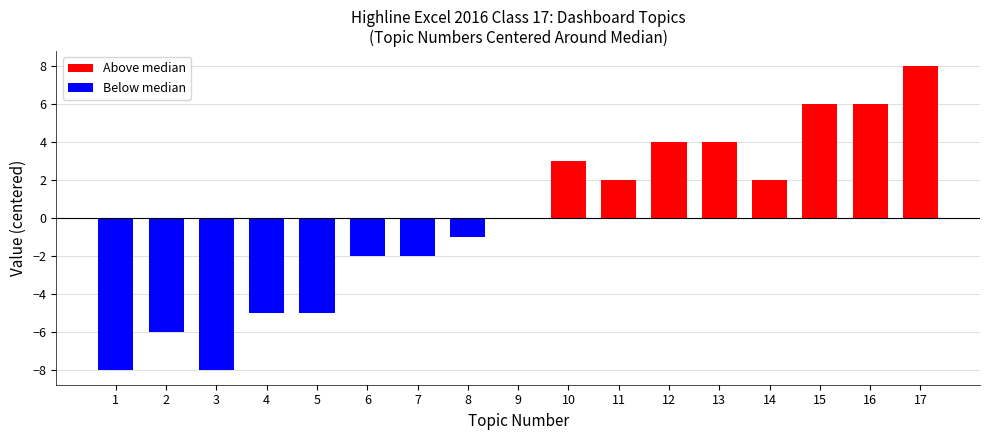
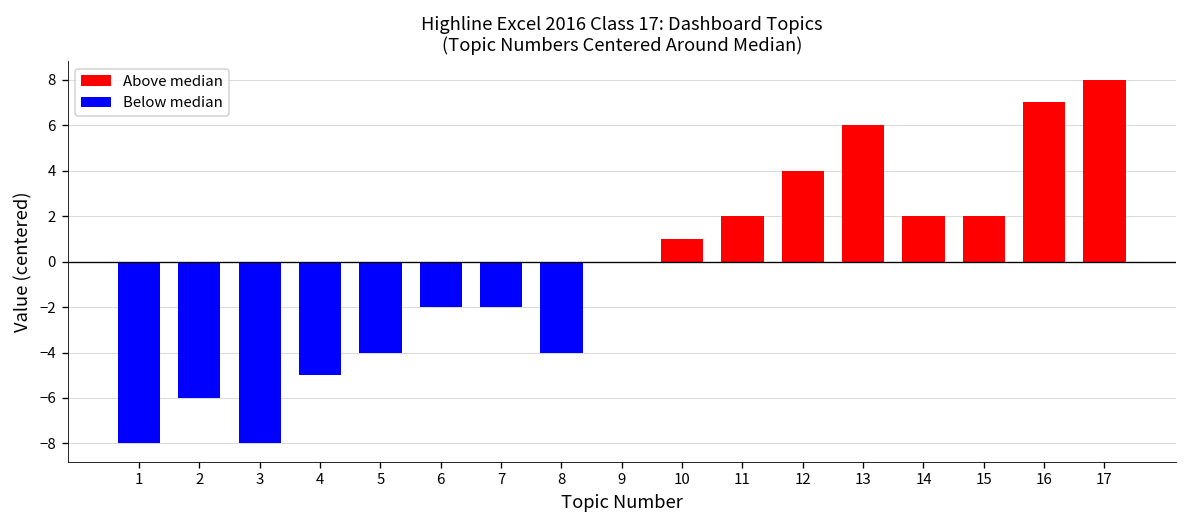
5: -5.0 -> -4.0
8: -1.0 -> -4.0
10: 3.0 -> 1.0
13: 4.0 -> 6.0
15: 6.0 -> 2.0
16: 6.0 -> 7.0
